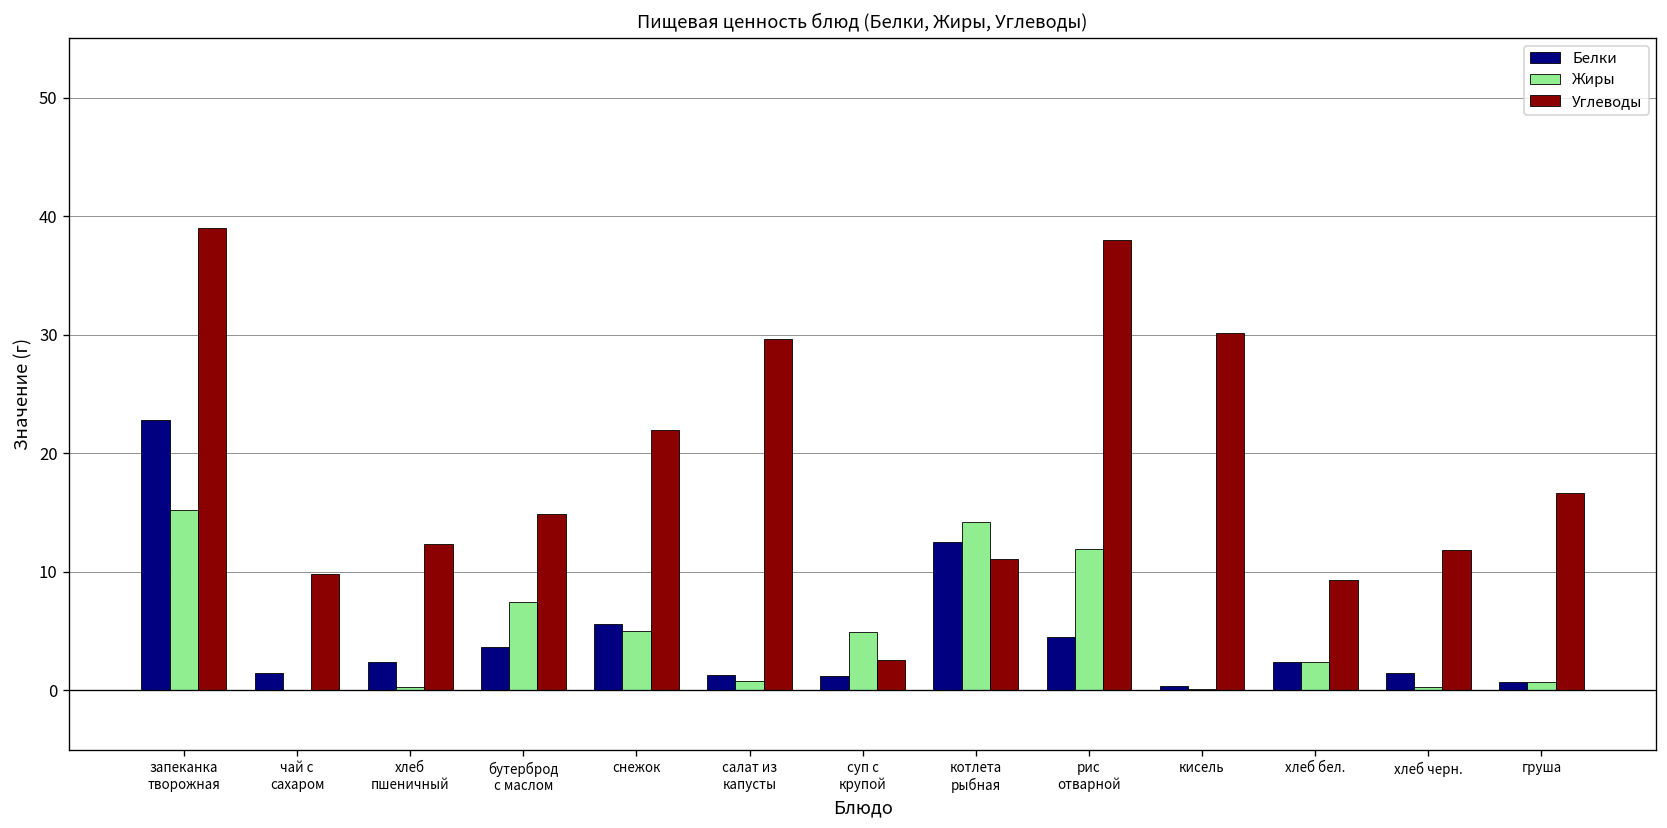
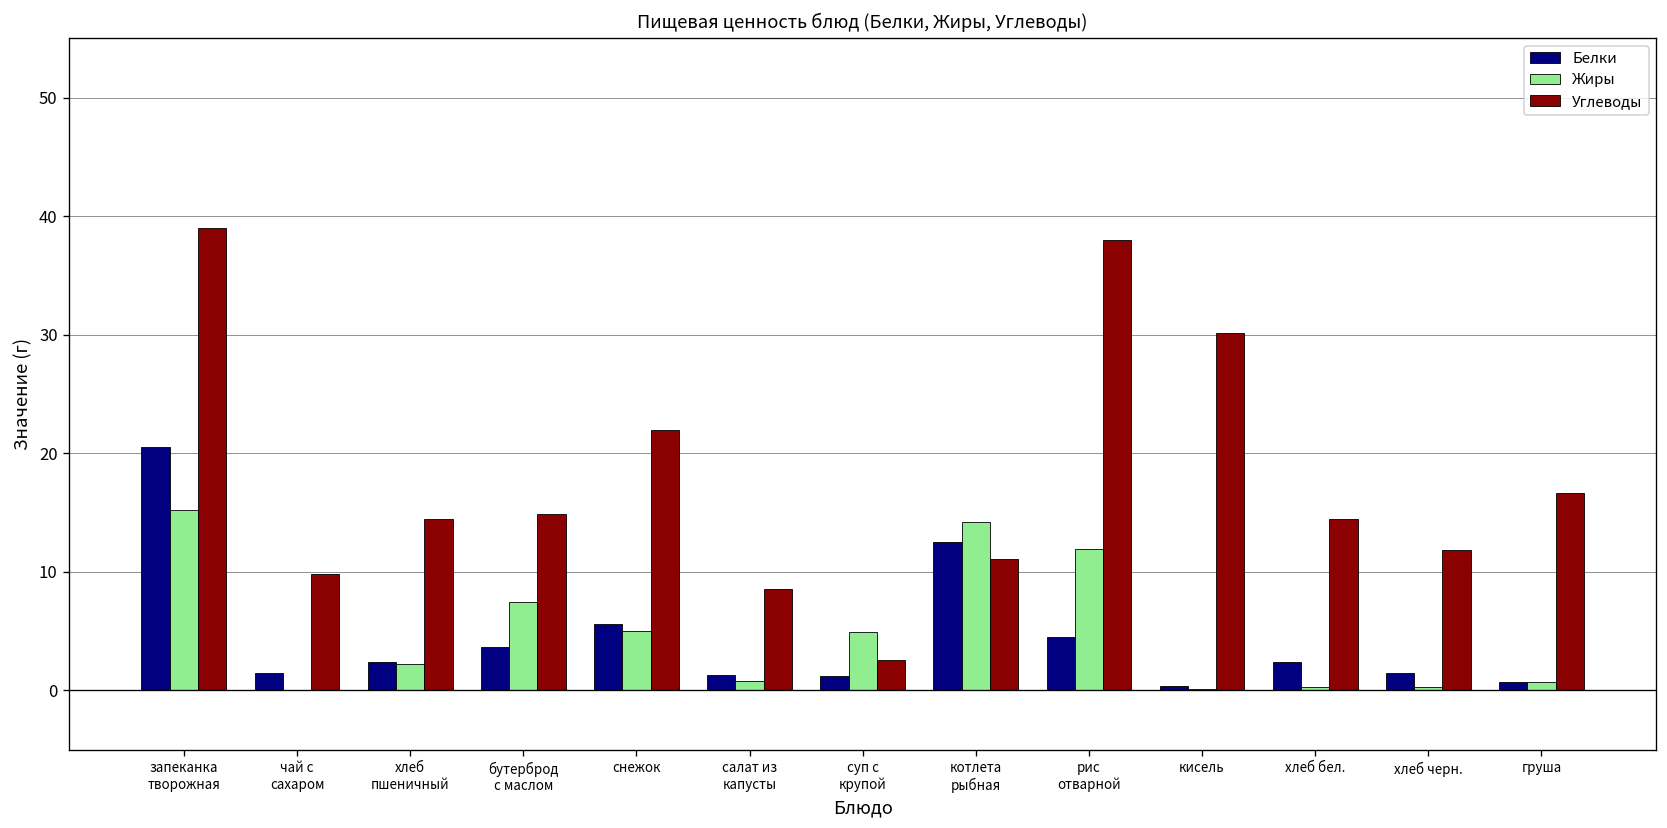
Белки, запеканка творожная: 23 -> 21
Жиры, хлеб пшеничный: 0 -> 2
Углеводы, хлеб пшеничный: 12 -> 14
Углеводы, салат из капусты: 30 -> 9
Жиры, хлеб бел.: 2 -> 0
Углеводы, хлеб бел.: 9 -> 14
